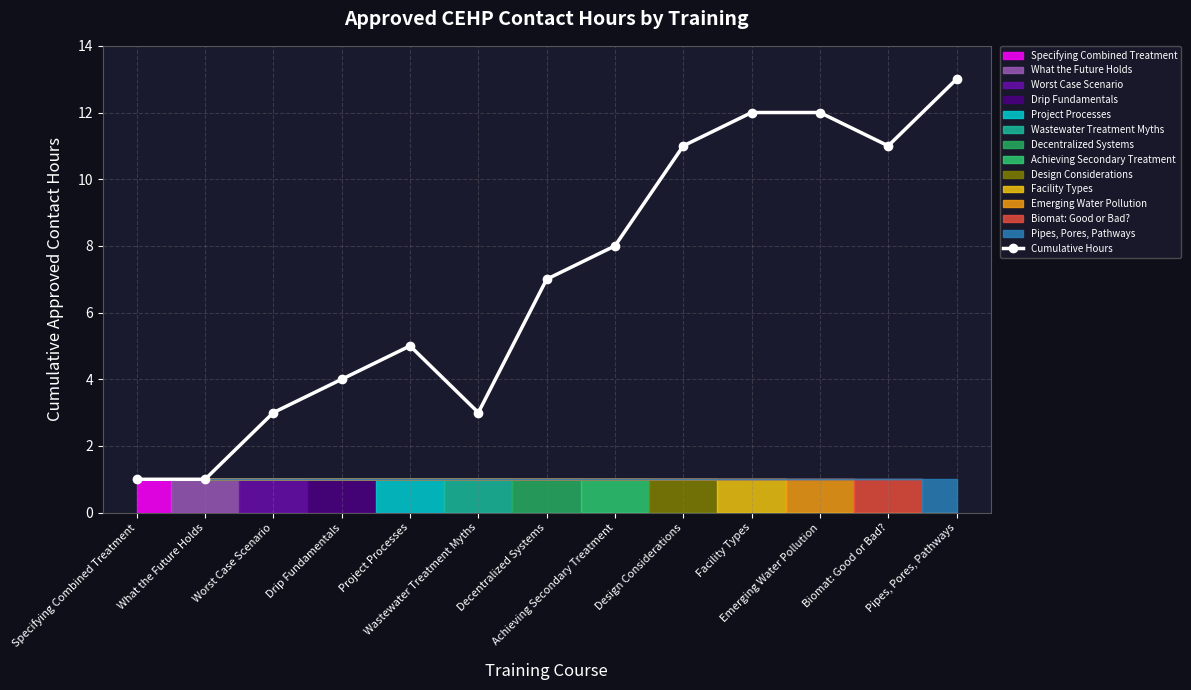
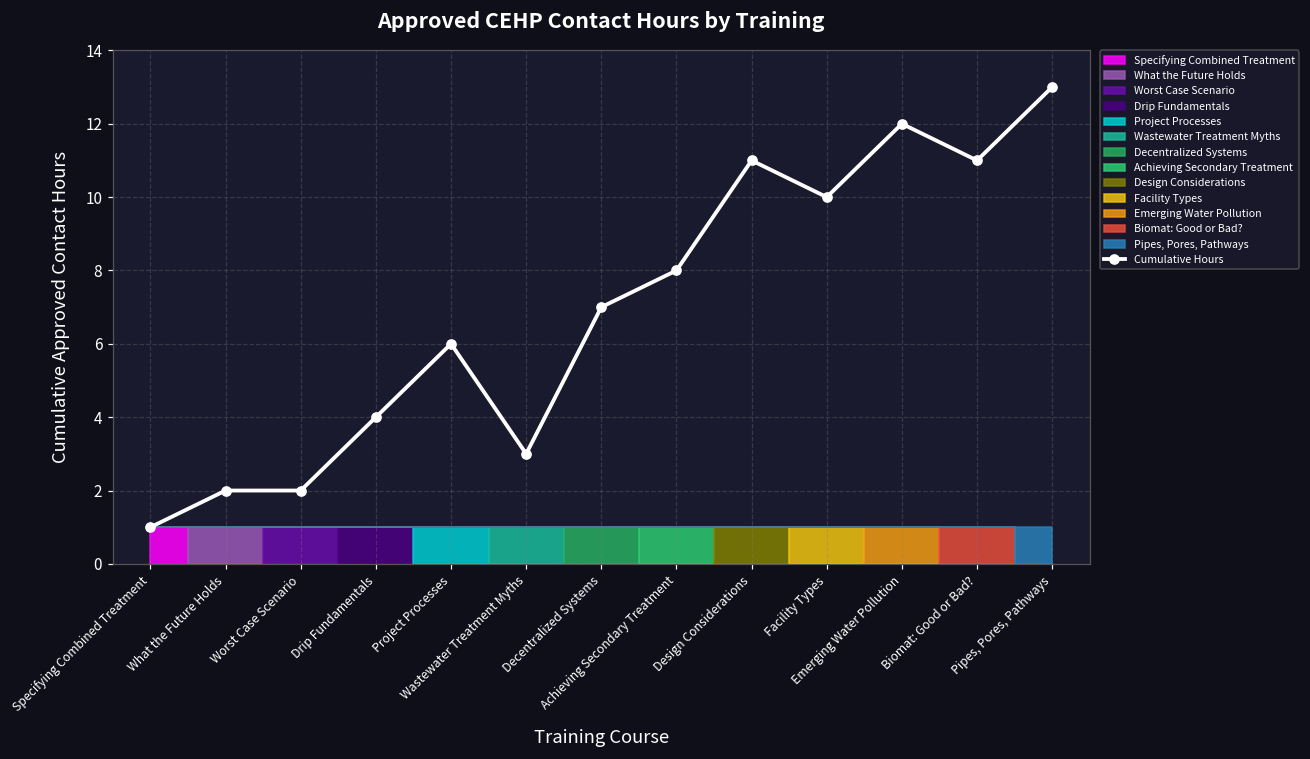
Cumulative Hours, What the Future Holds: 1 -> 2
Cumulative Hours, Worst Case Scenario: 3 -> 2
Cumulative Hours, Project Processes: 5 -> 6
Cumulative Hours, Facility Types: 12 -> 10
